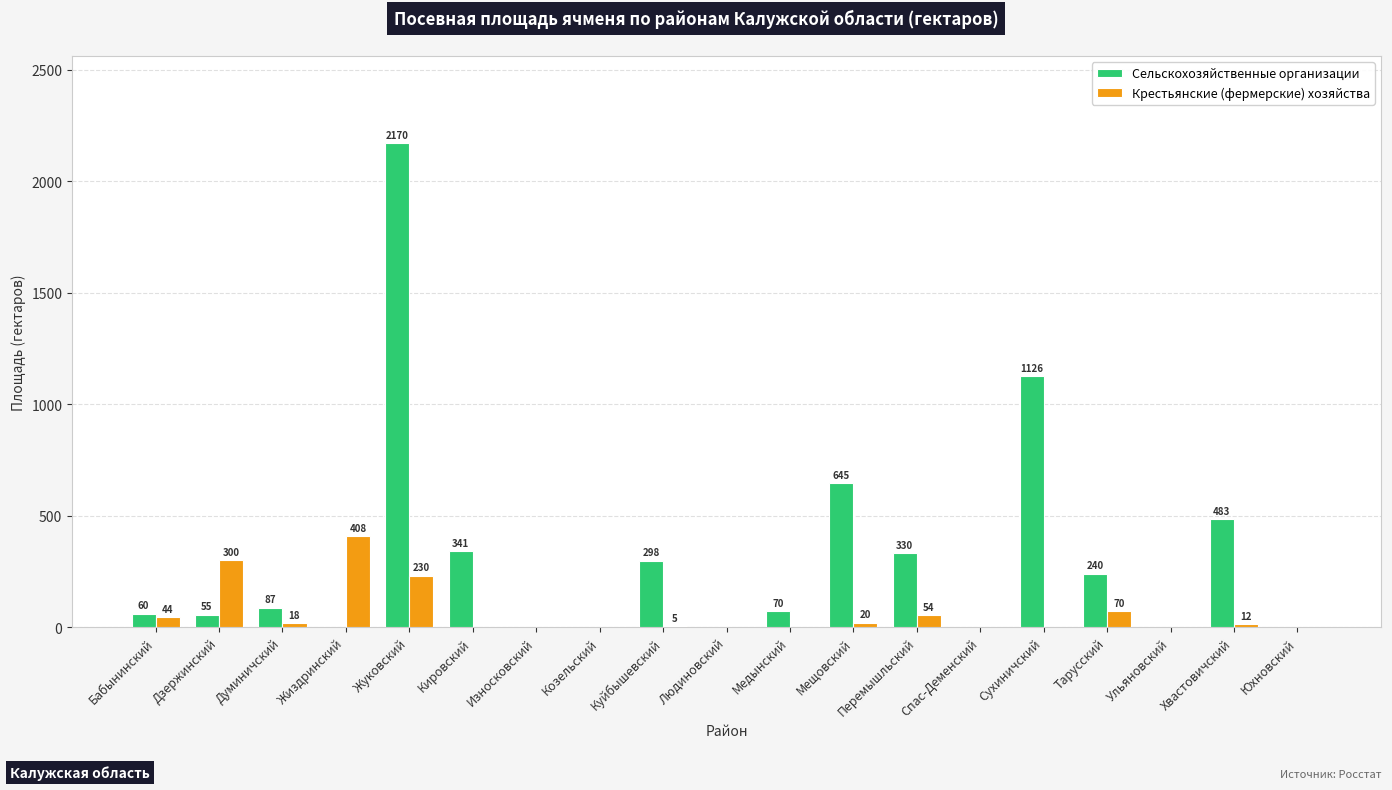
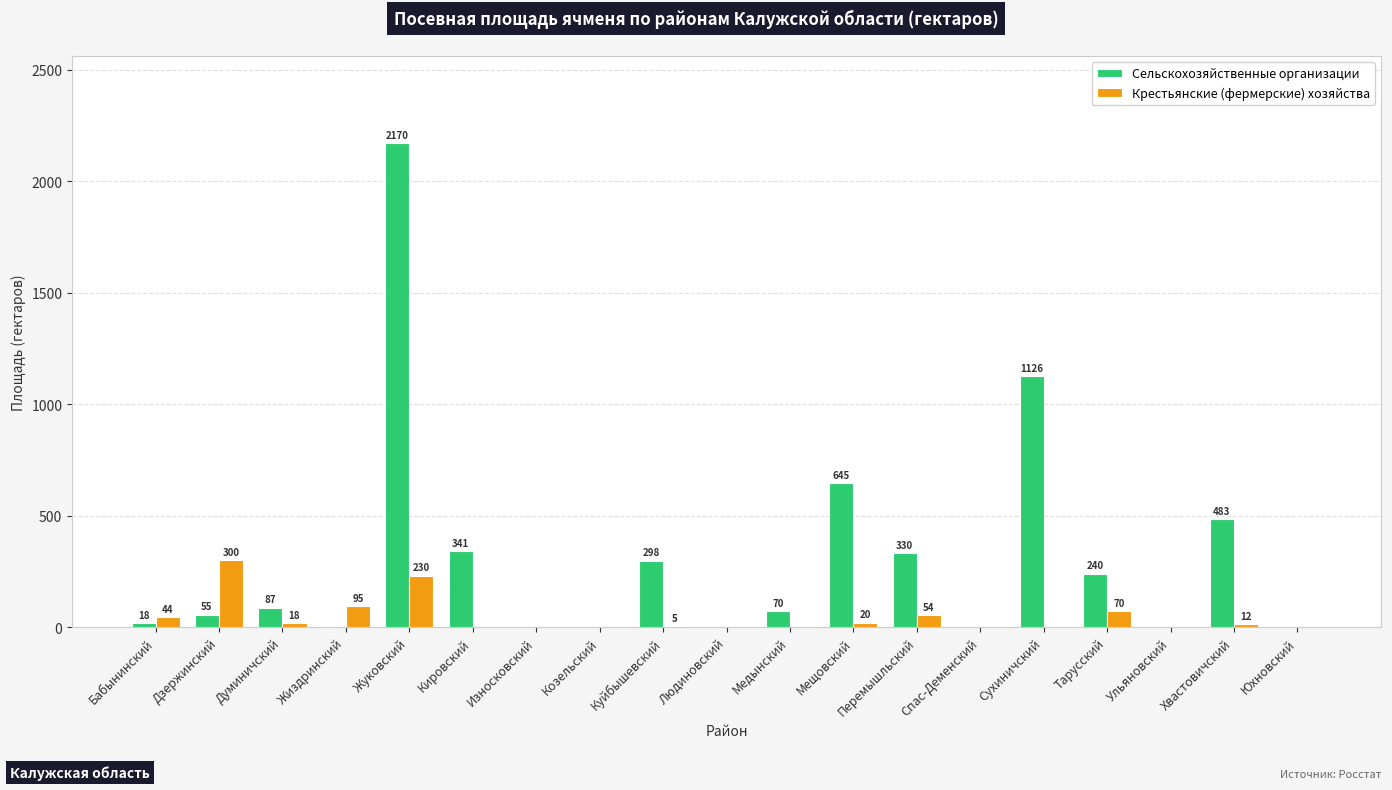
Сельскохозяйственные организации, Бабынинский: 60 -> 18
Крестьянские (фермерские) хозяйства, Жиздринский: 408 -> 95
